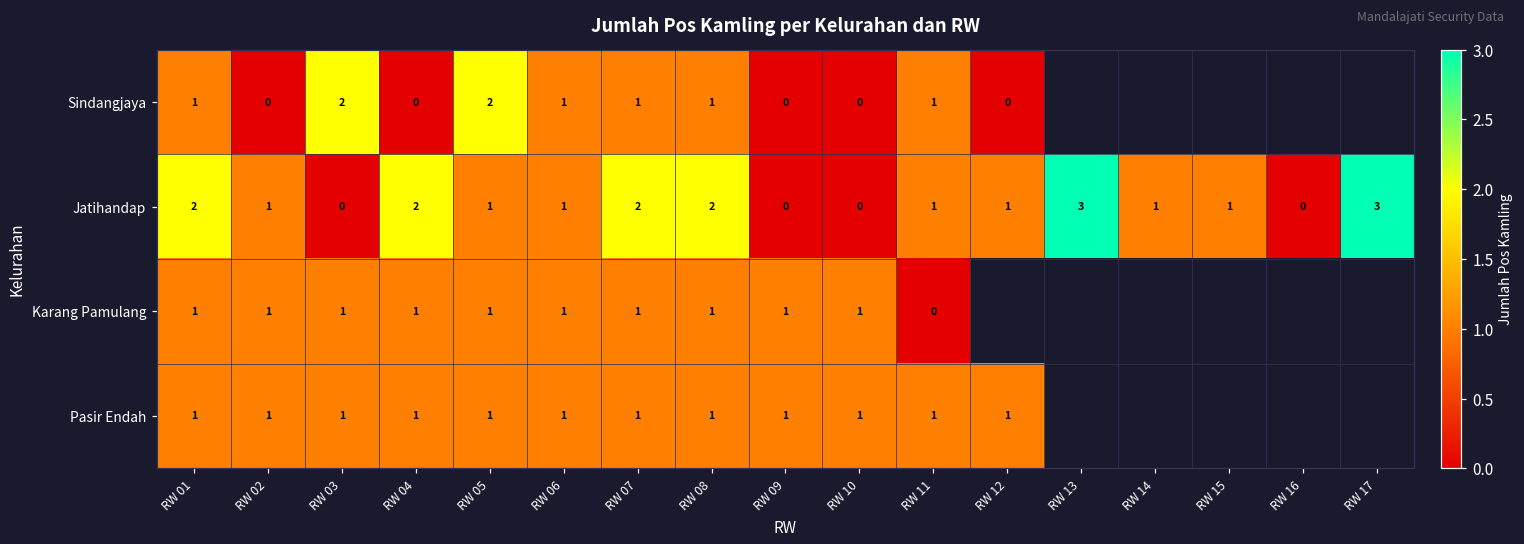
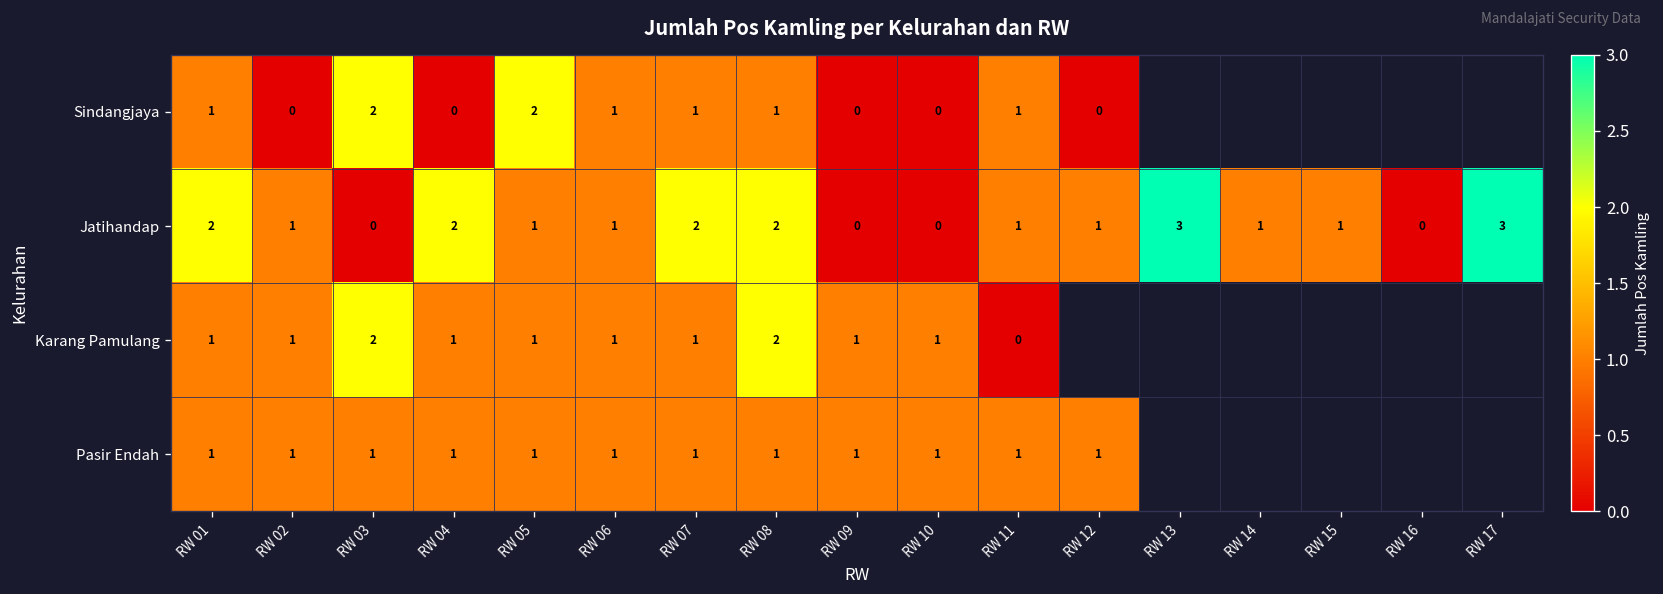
Karang Pamulang, RW 03: 1 -> 2
Karang Pamulang, RW 08: 1 -> 2
